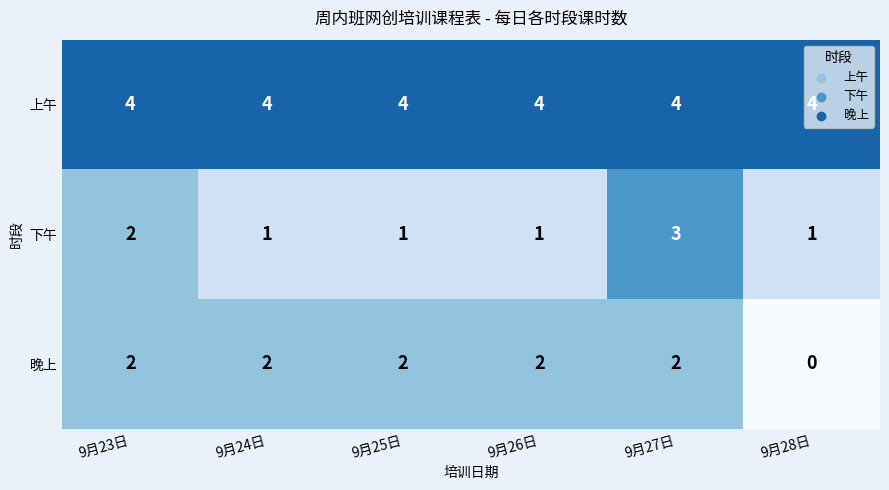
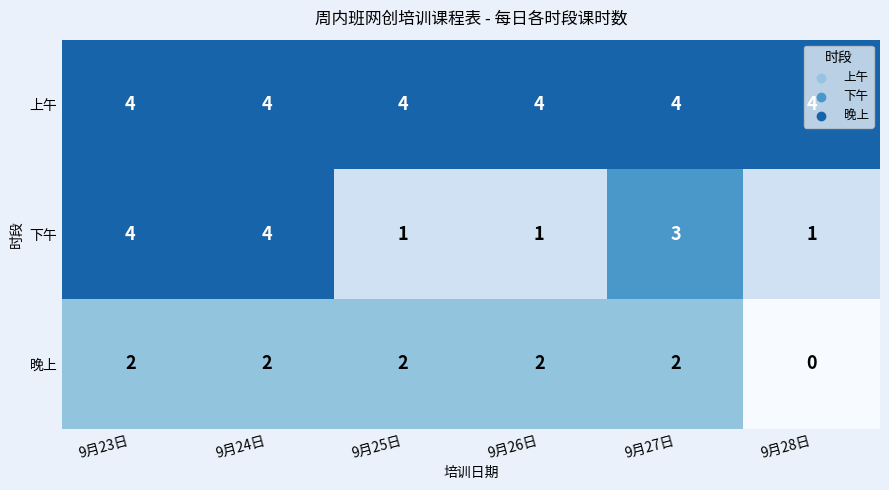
下午, 9月23日: 2 -> 4
下午, 9月24日: 1 -> 4
